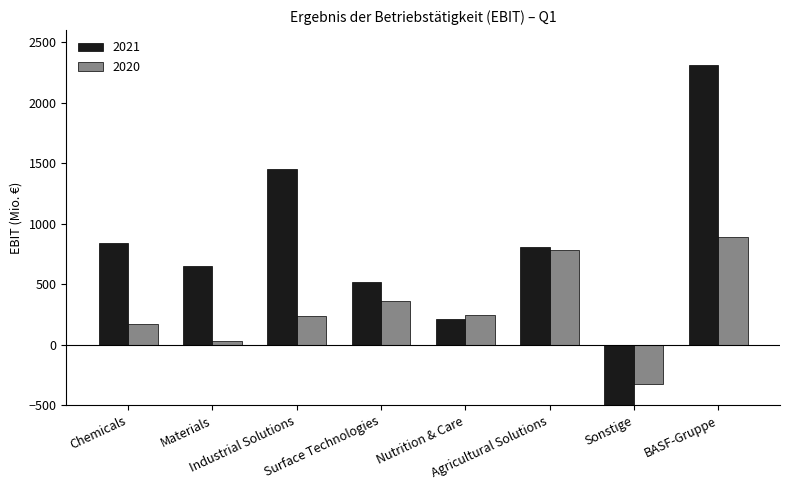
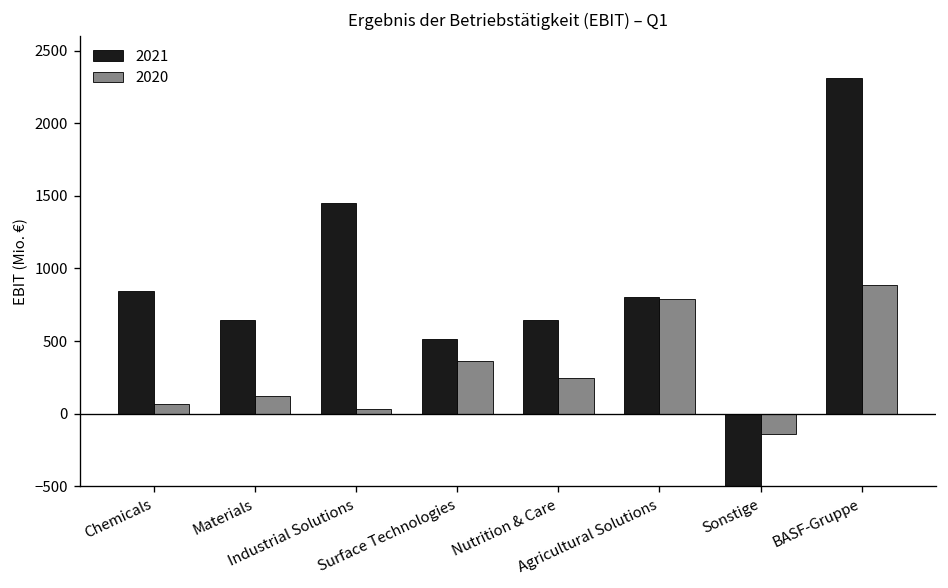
2020, Chemicals: 170 -> 70
2020, Materials: 30 -> 120
2020, Industrial Solutions: 240 -> 30
2021, Nutrition & Care: 220 -> 650
2020, Sonstige: -320 -> -140
